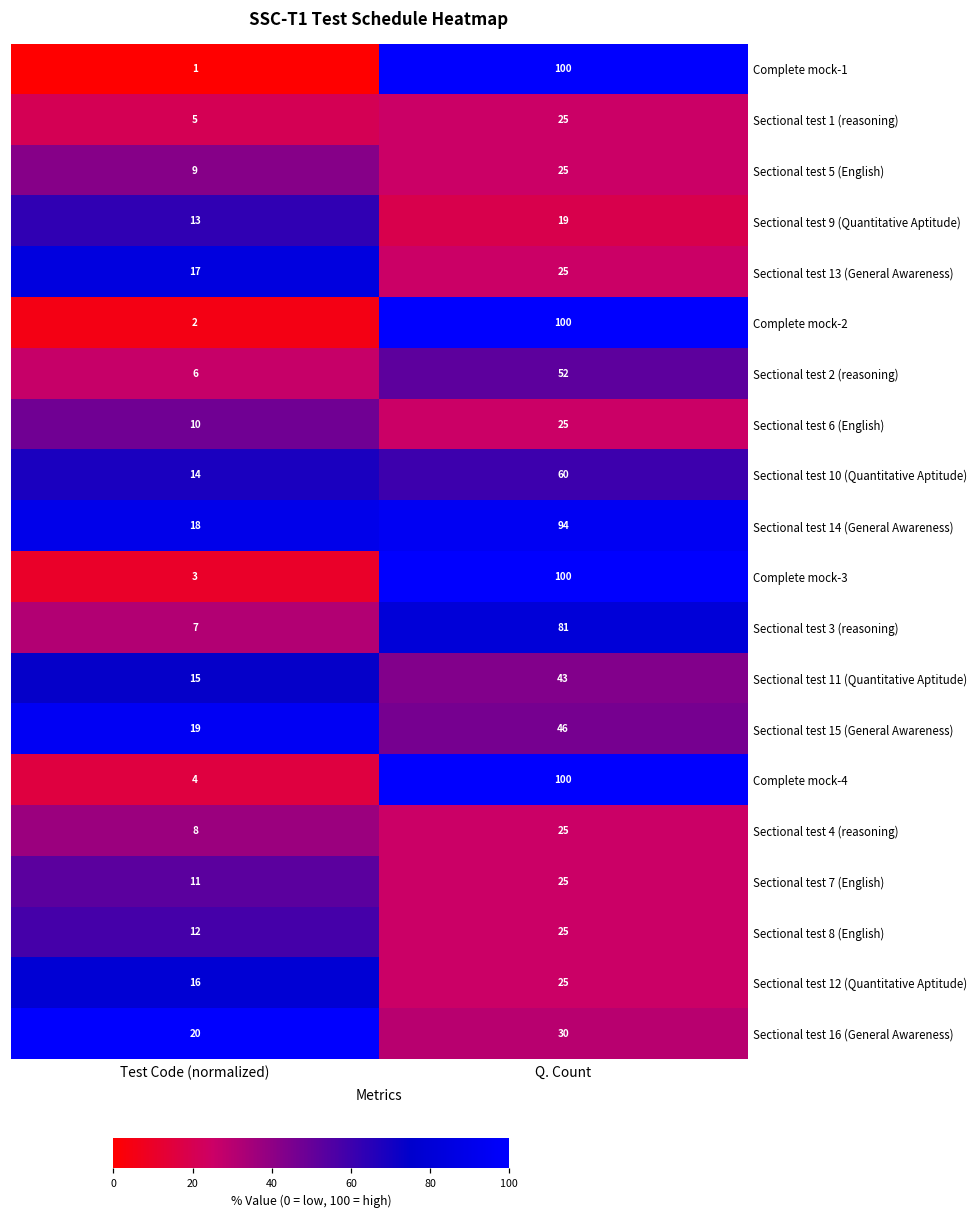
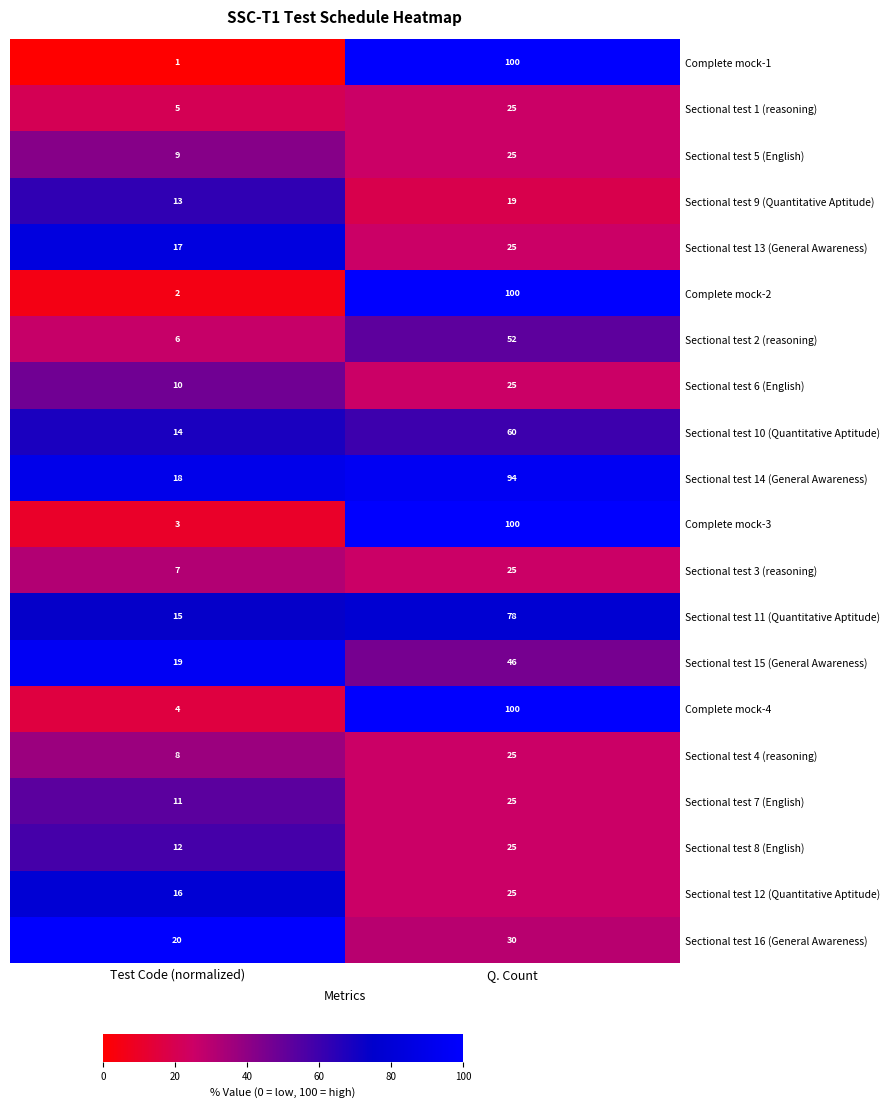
Sectional test 3 (reasoning), Q. Count: 81 -> 25
Sectional test 11 (Quantitative Aptitude), Q. Count: 43 -> 78
